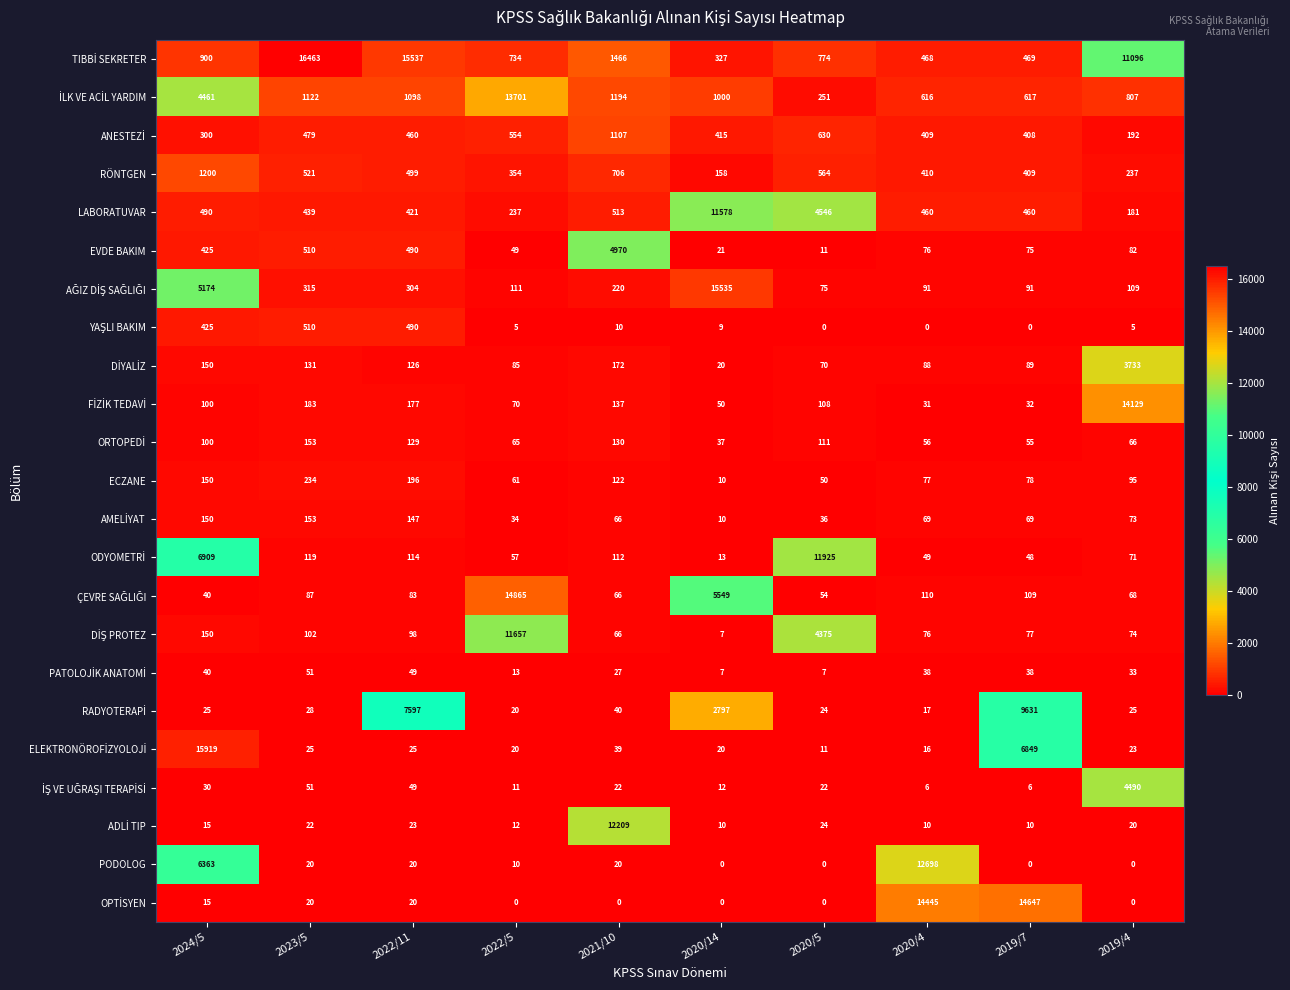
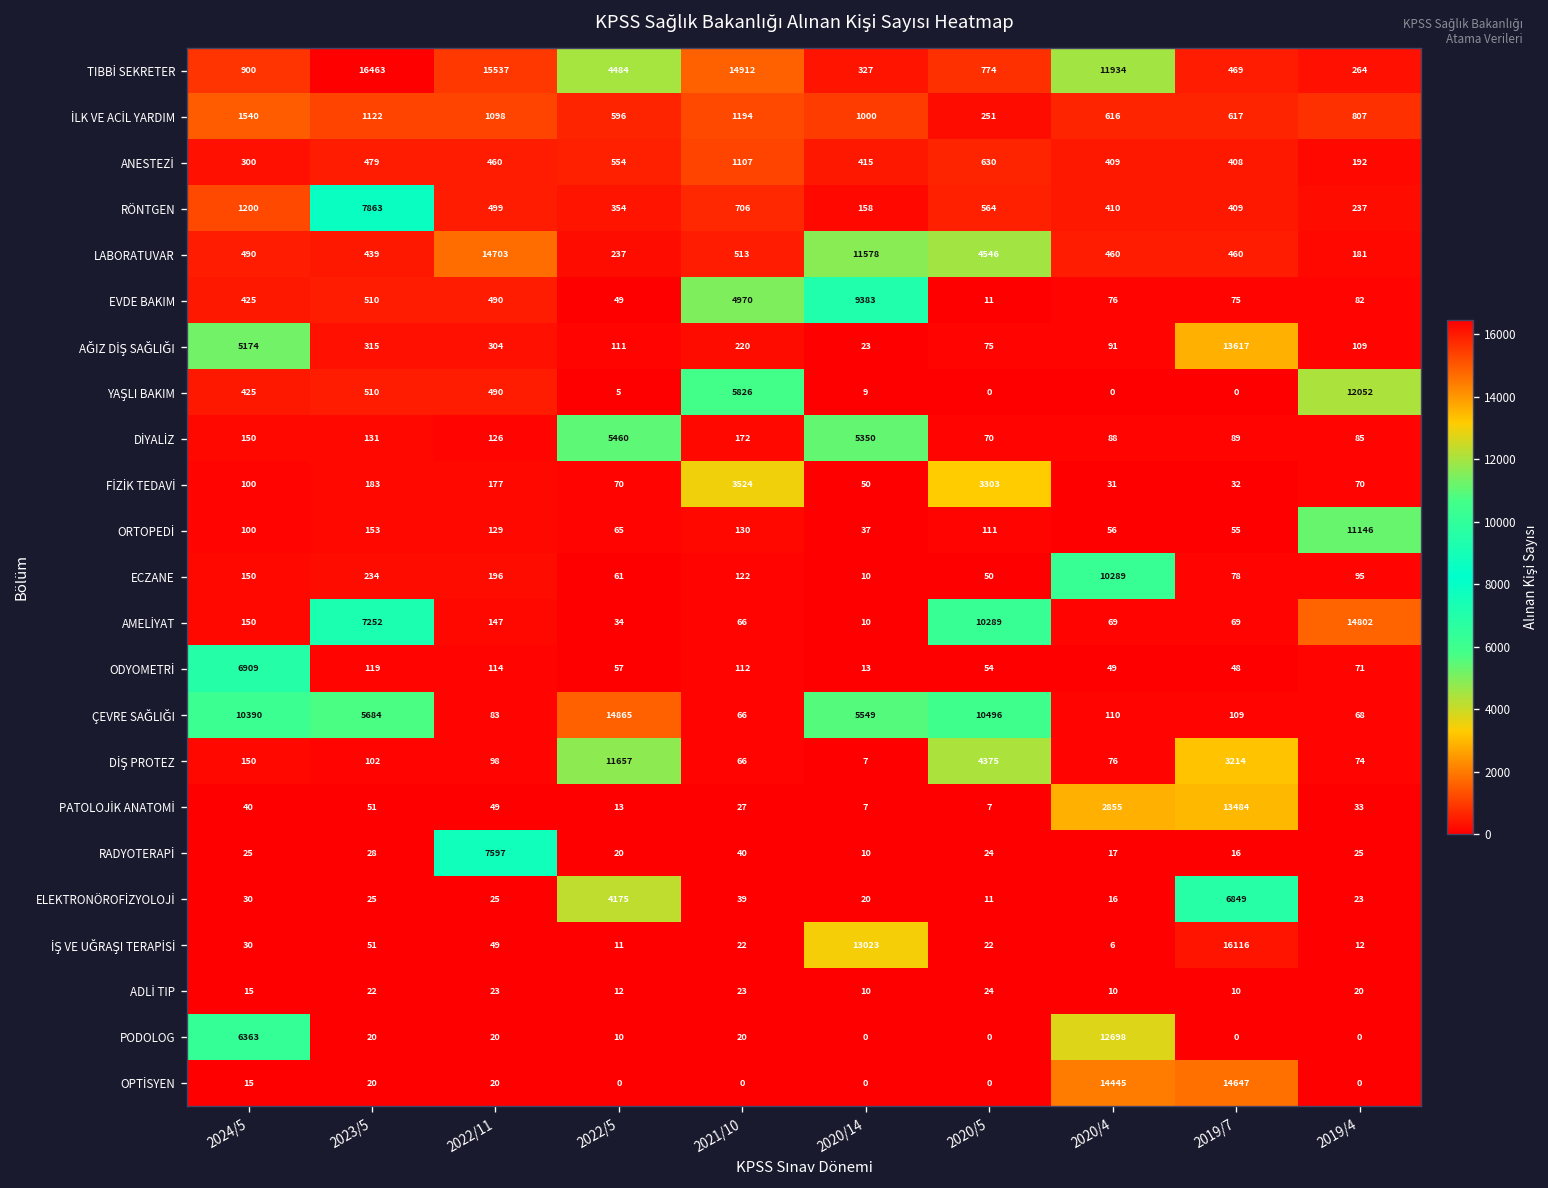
TIBBİ SEKRETER, 2022/5: 734 -> 4484
TIBBİ SEKRETER, 2021/10: 1466 -> 14912
TIBBİ SEKRETER, 2020/4: 468 -> 11934
TIBBİ SEKRETER, 2019/4: 11096 -> 264
İLK VE ACİL YARDIM, 2024/5: 4461 -> 1540
İLK VE ACİL YARDIM, 2022/5: 13701 -> 596
RÖNTGEN, 2023/5: 521 -> 7863
LABORATUVAR, 2022/11: 421 -> 14703
EVDE BAKIM, 2020/14: 21 -> 9383
AĞIZ DİŞ SAĞLIĞI, 2020/14: 15535 -> 23
AĞIZ DİŞ SAĞLIĞI, 2019/7: 91 -> 13617
YAŞLI BAKIM, 2021/10: 10 -> 5826
YAŞLI BAKIM, 2019/4: 5 -> 12052
DİYALİZ, 2022/5: 85 -> 5460
DİYALİZ, 2020/14: 20 -> 5350
DİYALİZ, 2019/4: 3733 -> 85
FİZİK TEDAVİ, 2021/10: 137 -> 3524
FİZİK TEDAVİ, 2020/5: 108 -> 3303
FİZİK TEDAVİ, 2019/4: 14129 -> 70
ORTOPEDİ, 2019/4: 66 -> 11146
ECZANE, 2020/4: 77 -> 10289
AMELİYAT, 2023/5: 153 -> 7252
AMELİYAT, 2020/5: 36 -> 10289
AMELİYAT, 2019/4: 73 -> 14802
ODYOMETRİ, 2020/5: 11925 -> 54
ÇEVRE SAĞLIĞI, 2024/5: 40 -> 10390
ÇEVRE SAĞLIĞI, 2023/5: 87 -> 5684
ÇEVRE SAĞLIĞI, 2020/5: 54 -> 10496
DİŞ PROTEZ, 2019/7: 77 -> 3214
PATOLOJİK ANATOMİ, 2020/4: 38 -> 2855
PATOLOJİK ANATOMİ, 2019/7: 38 -> 13484
RADYOTERAPİ, 2020/14: 2797 -> 10
RADYOTERAPİ, 2019/7: 9631 -> 16
ELEKTRONÖROFİZYOLOJİ, 2024/5: 15919 -> 30
ELEKTRONÖROFİZYOLOJİ, 2022/5: 20 -> 4175
İŞ VE UĞRAŞI TERAPİSİ, 2020/14: 12 -> 13023
İŞ VE UĞRAŞI TERAPİSİ, 2019/7: 6 -> 16116
İŞ VE UĞRAŞI TERAPİSİ, 2019/4: 4490 -> 12
ADLİ TIP, 2021/10: 12209 -> 23
